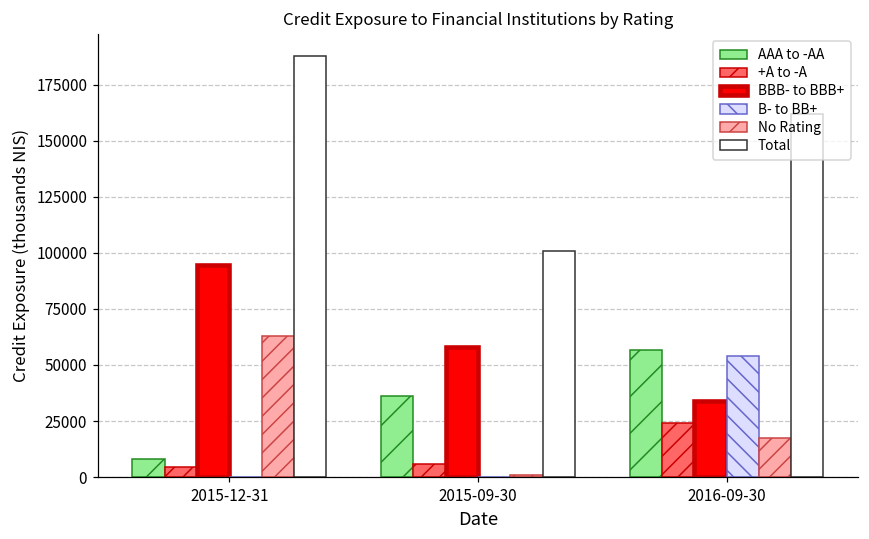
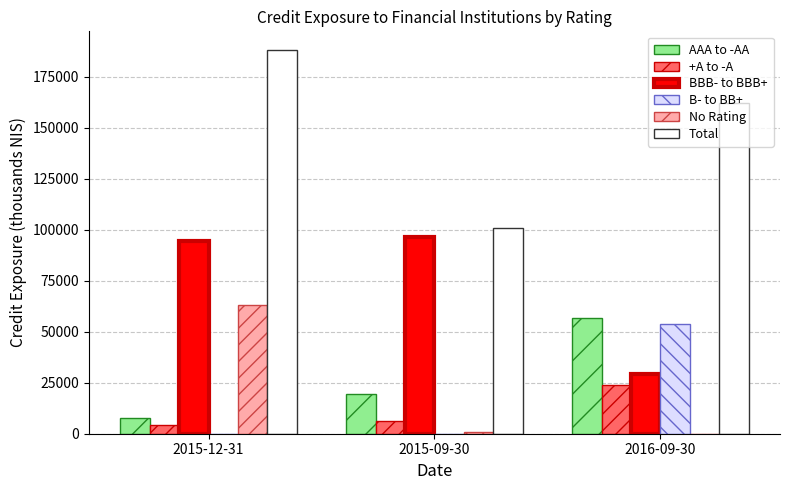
AAA to -AA, 2015-09-30: 36000 -> 20000
BBB- to BBB+, 2015-09-30: 58000 -> 97000
BBB- to BBB+, 2016-09-30: 34000 -> 29000
No Rating, 2016-09-30: 18000 -> 0
